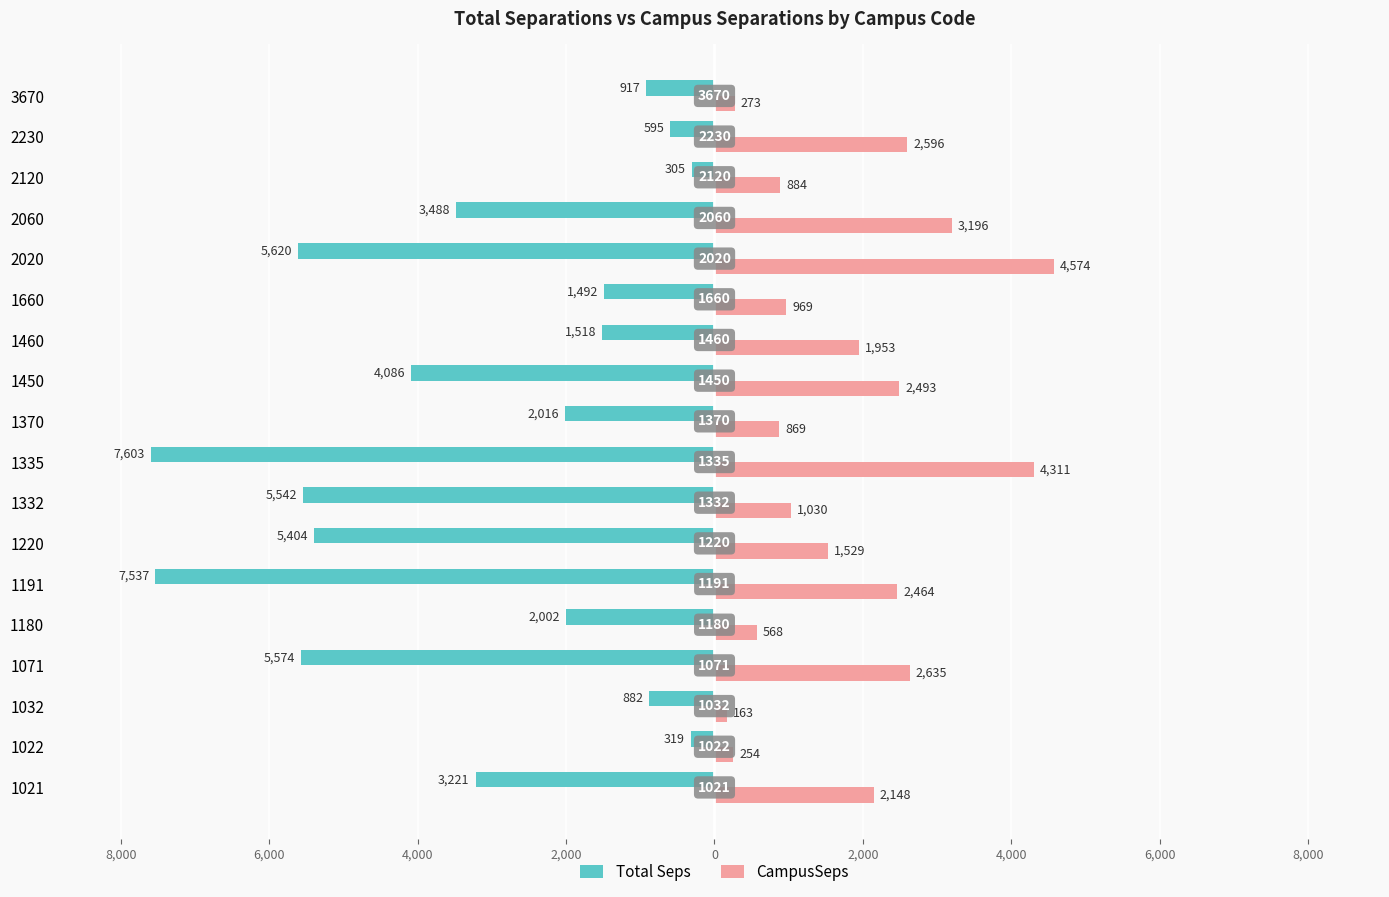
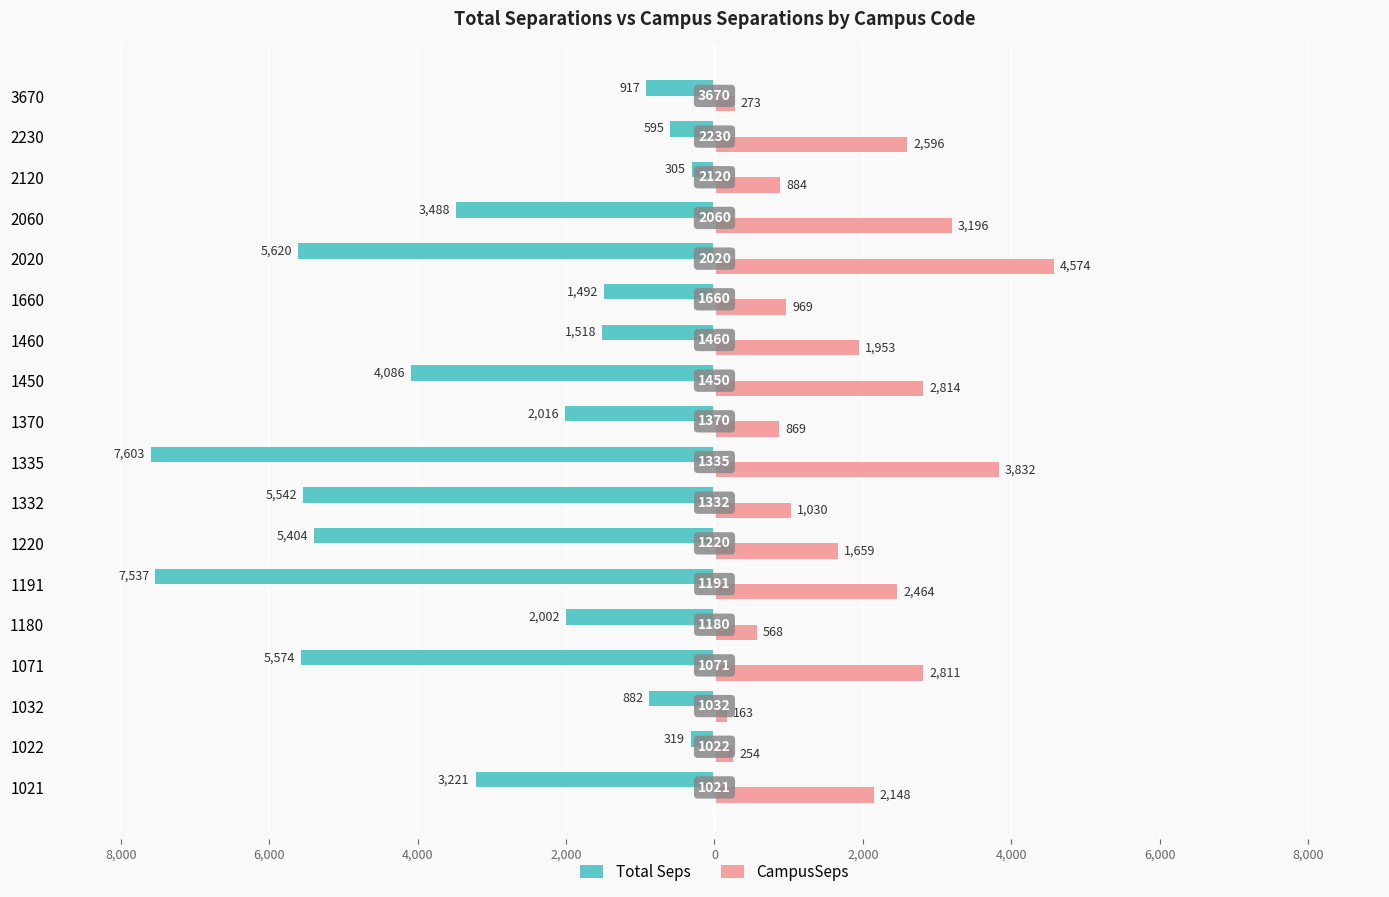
CampusSeps, 1450: 2,493 -> 2,814
CampusSeps, 1335: 4,311 -> 3,832
CampusSeps, 1220: 1,529 -> 1,659
CampusSeps, 1071: 2,635 -> 2,811
